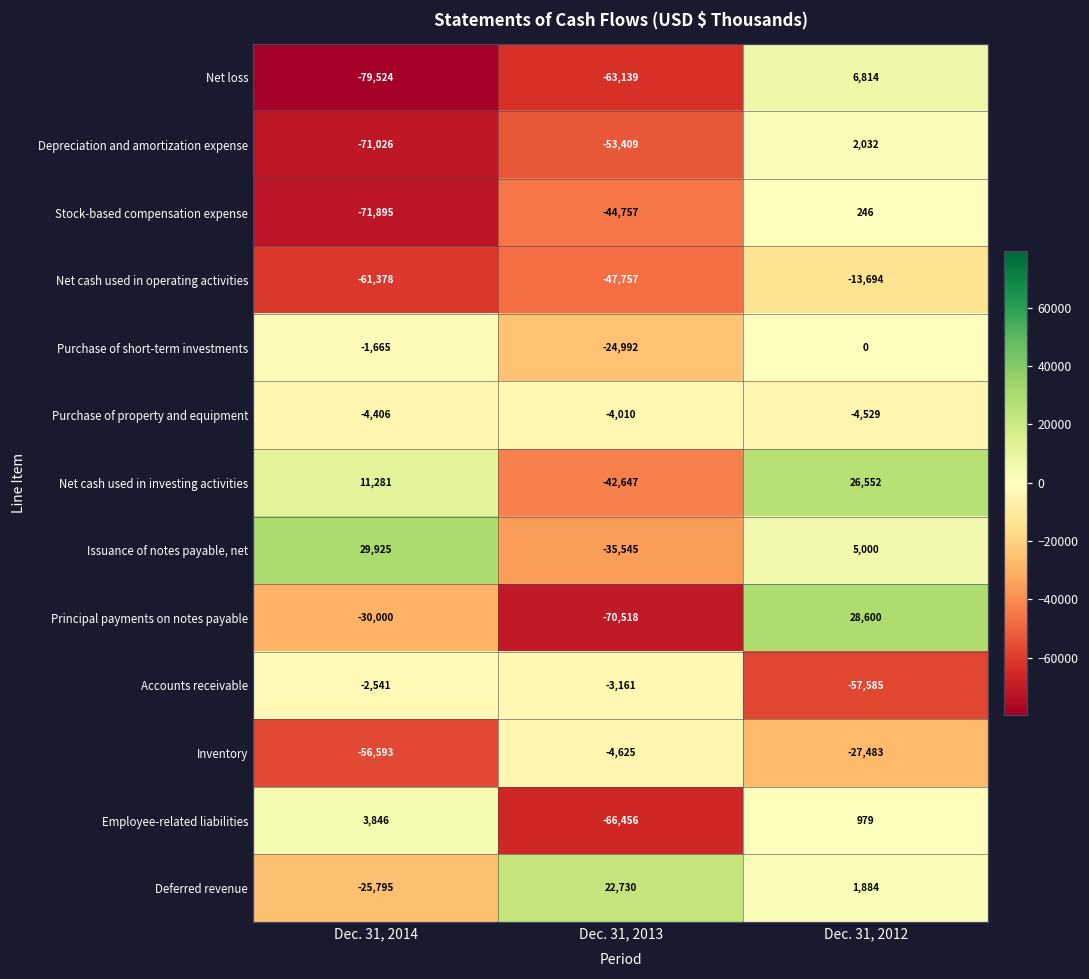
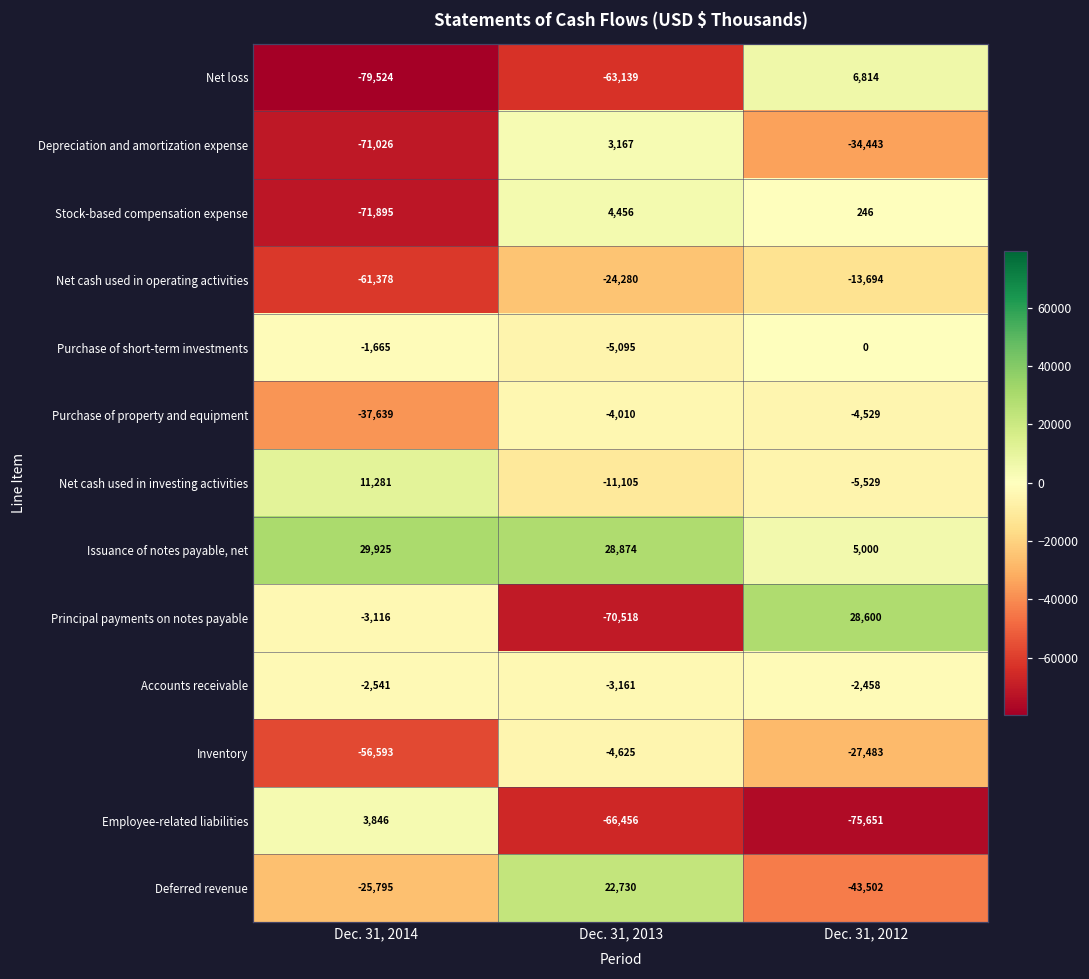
Depreciation and amortization expense, Dec. 31, 2013: -53,409 -> 3,167
Depreciation and amortization expense, Dec. 31, 2012: 2,032 -> -34,443
Stock-based compensation expense, Dec. 31, 2013: -44,757 -> 4,456
Net cash used in operating activities, Dec. 31, 2013: -47,757 -> -24,280
Purchase of short-term investments, Dec. 31, 2013: -24,992 -> -5,095
Purchase of property and equipment, Dec. 31, 2014: -4,406 -> -37,639
Net cash used in investing activities, Dec. 31, 2013: -42,647 -> -11,105
Net cash used in investing activities, Dec. 31, 2012: 26,552 -> -5,529
Issuance of notes payable, net, Dec. 31, 2013: -35,545 -> 28,874
Principal payments on notes payable, Dec. 31, 2014: -30,000 -> -3,116
Accounts receivable, Dec. 31, 2012: -57,585 -> -2,458
Employee-related liabilities, Dec. 31, 2012: 979 -> -75,651
Deferred revenue, Dec. 31, 2012: 1,884 -> -43,502
